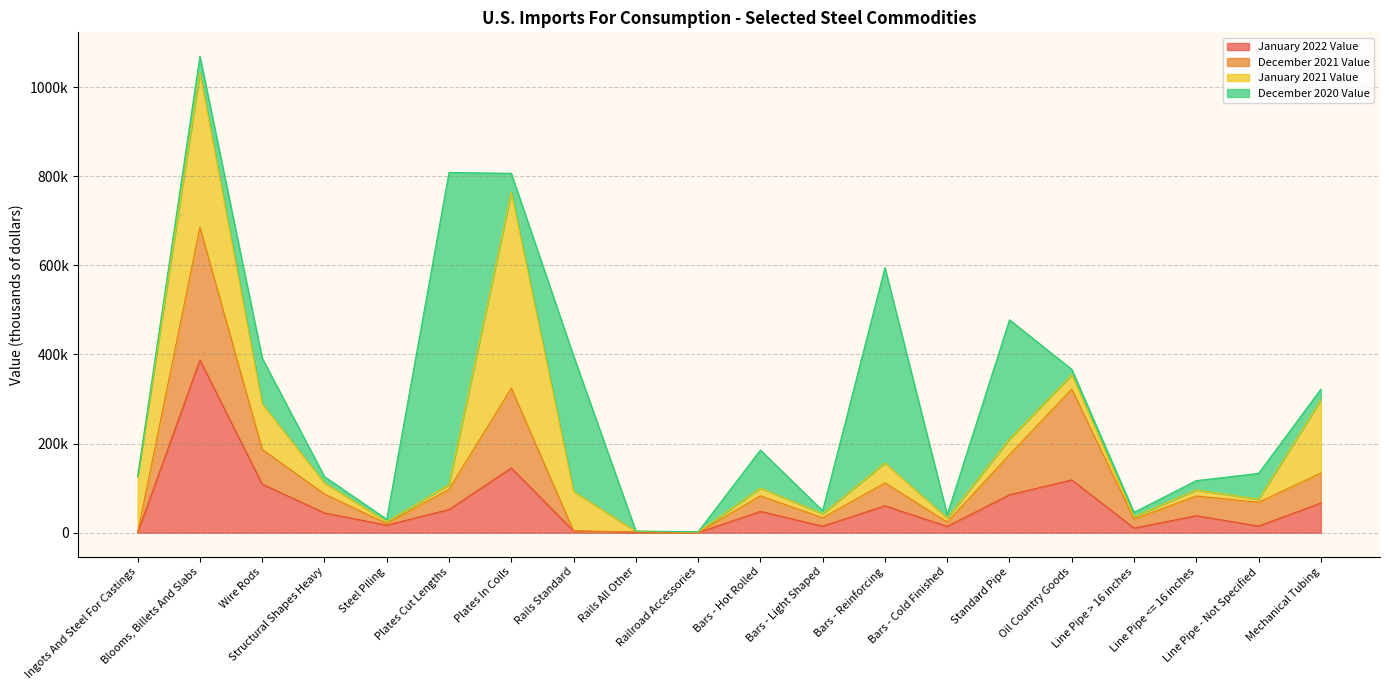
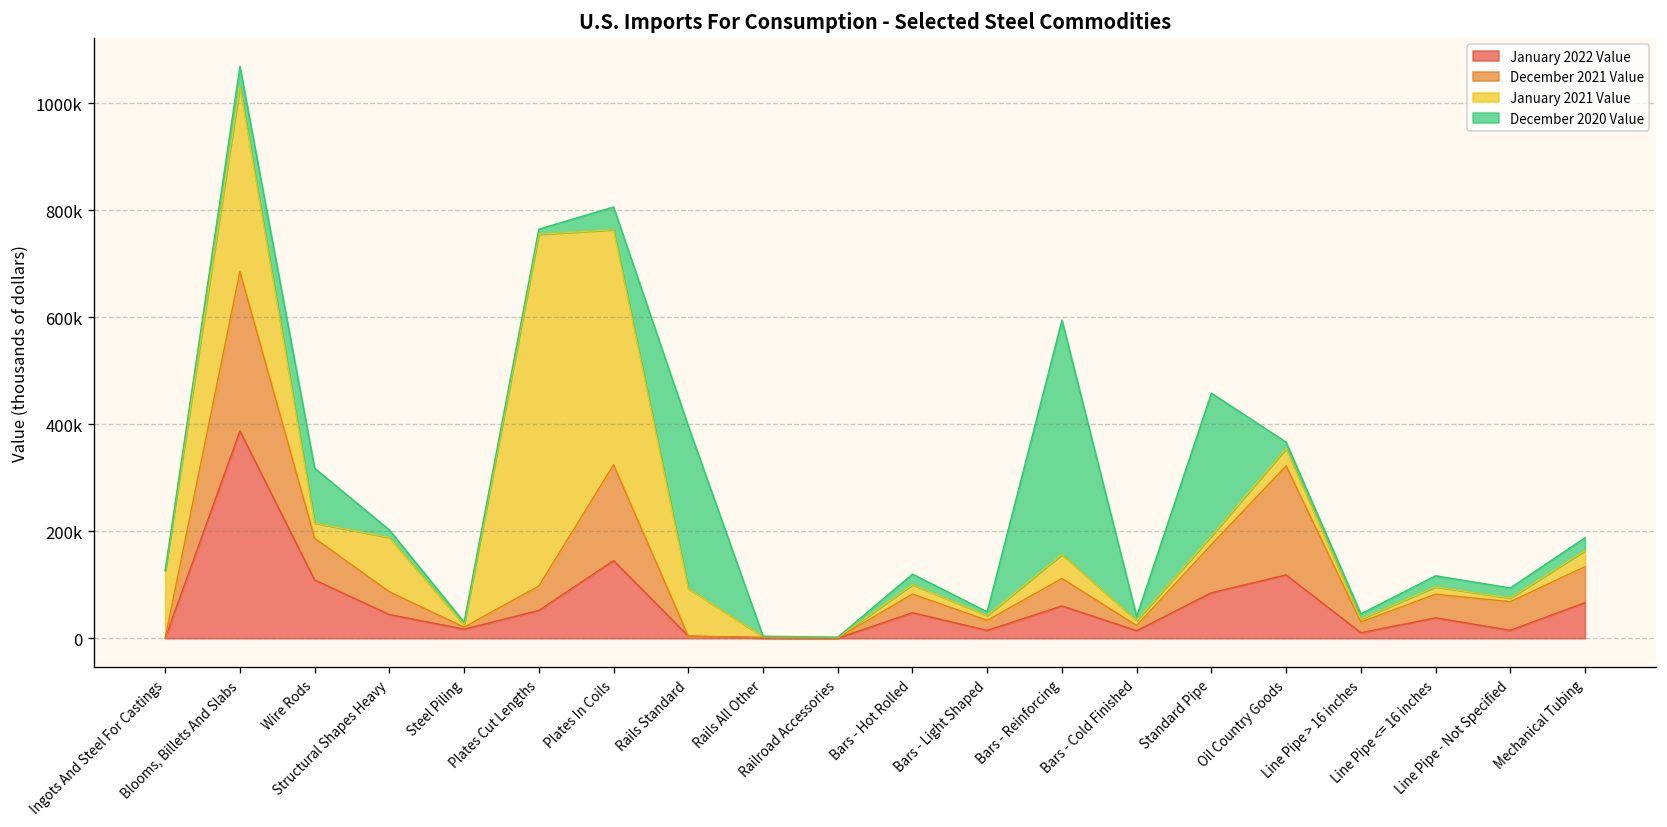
January 2021 Value, Wire Rods: 100000 -> 30000
January 2021 Value, Structural Shapes Heavy: 20000 -> 100000
January 2021 Value, Plates Cut Lengths: 10000 -> 660000
December 2020 Value, Plates Cut Lengths: 700000 -> 10000
December 2020 Value, Bars - Hot Rolled: 90000 -> 20000
January 2021 Value, Standard Pipe: 40000 -> 20000
December 2020 Value, Line Pipe - Not Specified: 60000 -> 20000
January 2021 Value, Mechanical Tubing: 160000 -> 30000
